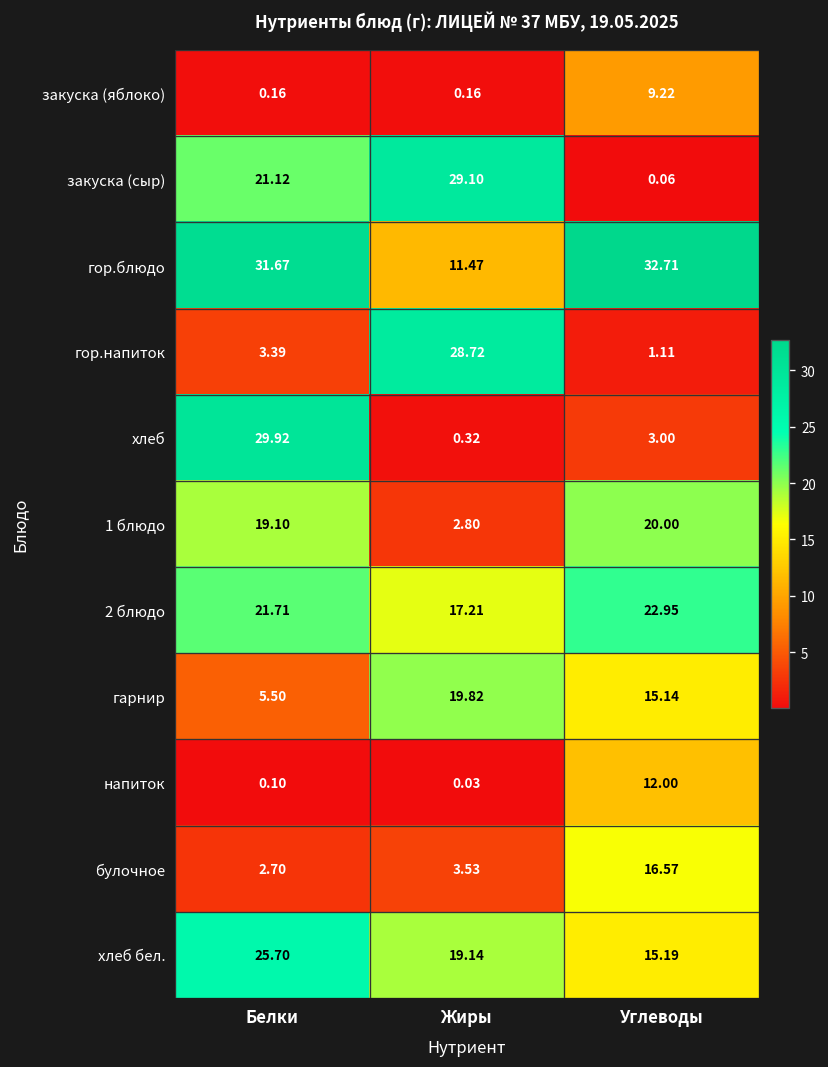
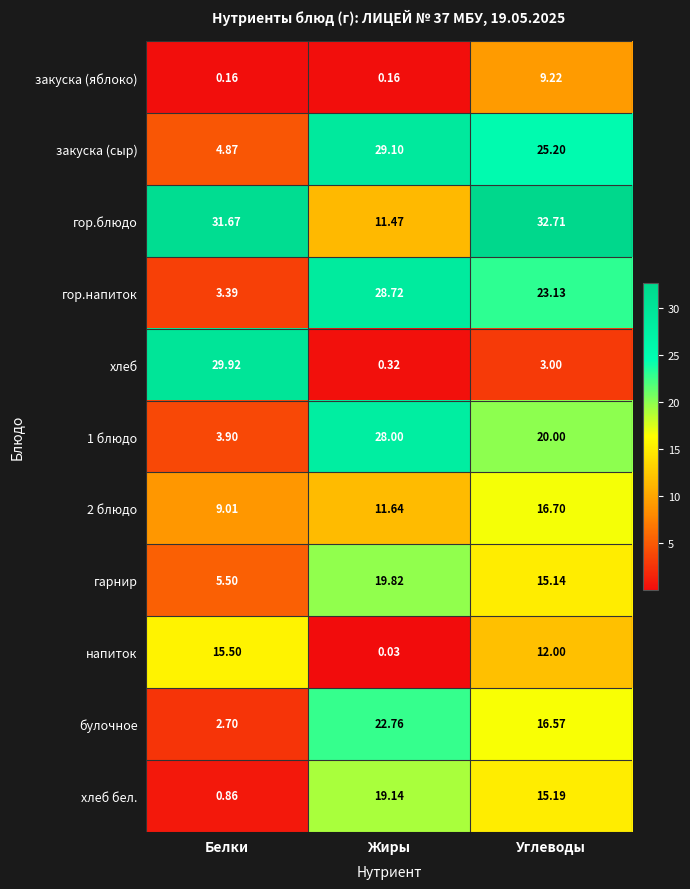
закуска (сыр), Белки: 21.12 -> 4.87
закуска (сыр), Углеводы: 0.06 -> 25.20
гор.напиток, Углеводы: 1.11 -> 23.13
1 блюдо, Белки: 19.10 -> 3.90
1 блюдо, Жиры: 2.80 -> 28.00
2 блюдо, Белки: 21.71 -> 9.01
2 блюдо, Жиры: 17.21 -> 11.64
2 блюдо, Углеводы: 22.95 -> 16.70
напиток, Белки: 0.10 -> 15.50
булочное, Жиры: 3.53 -> 22.76
хлеб бел., Белки: 25.70 -> 0.86
